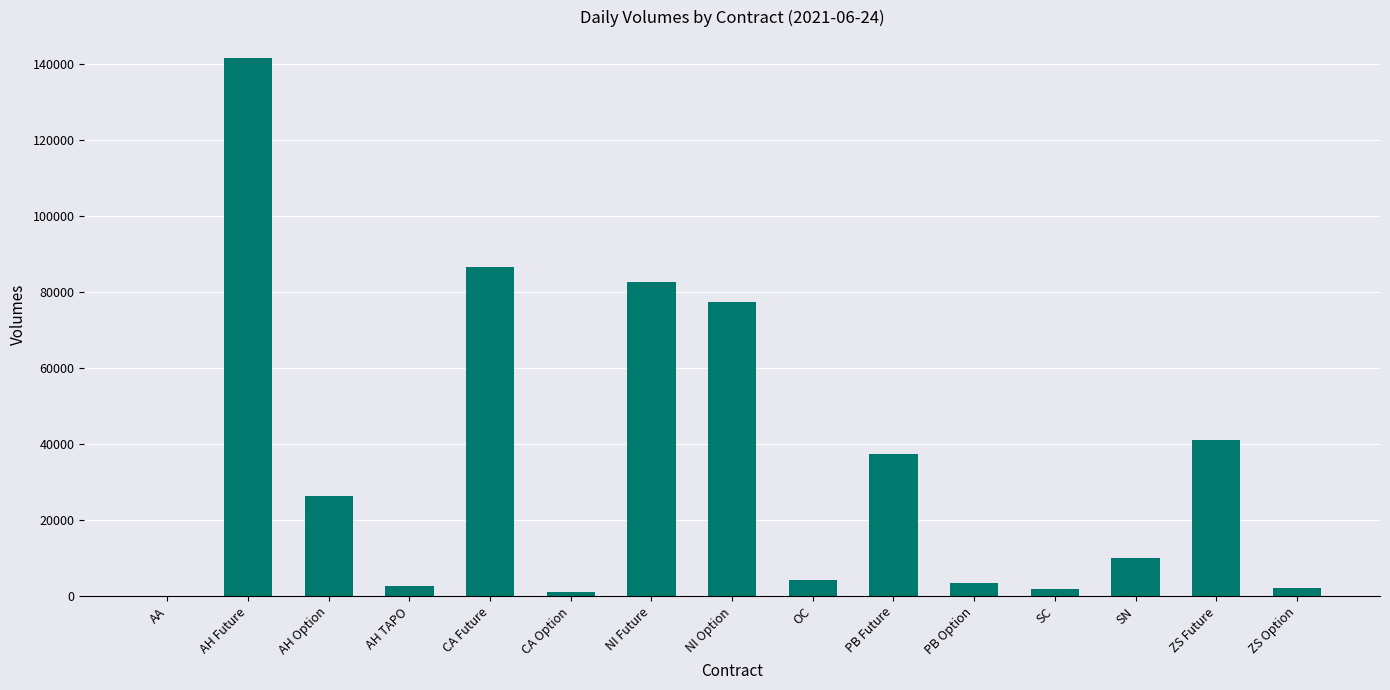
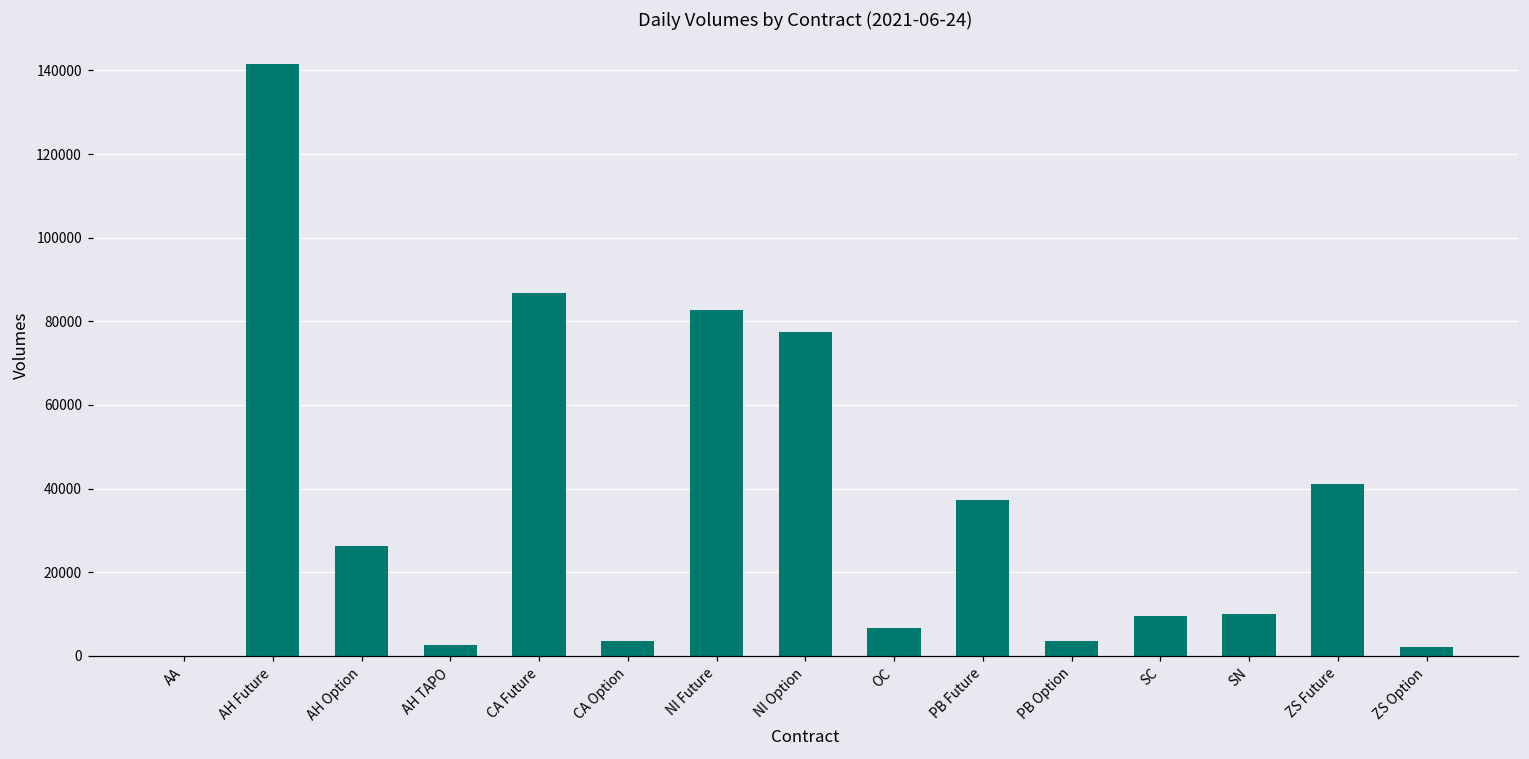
CA Option: 1000 -> 4000
OC: 4000 -> 7000
SC: 2000 -> 10000
